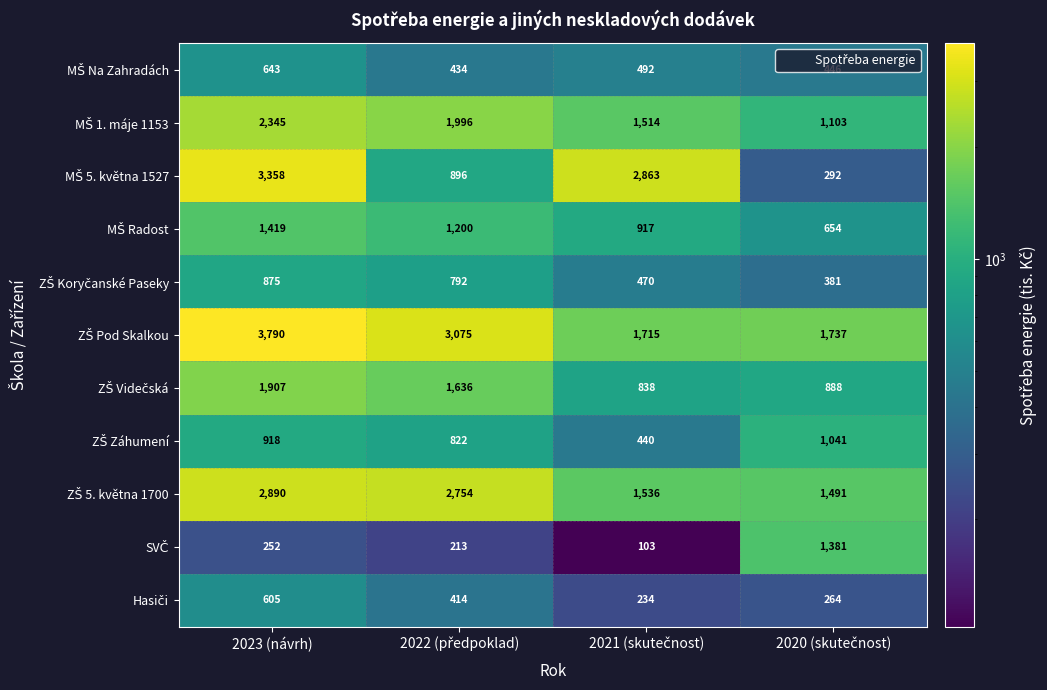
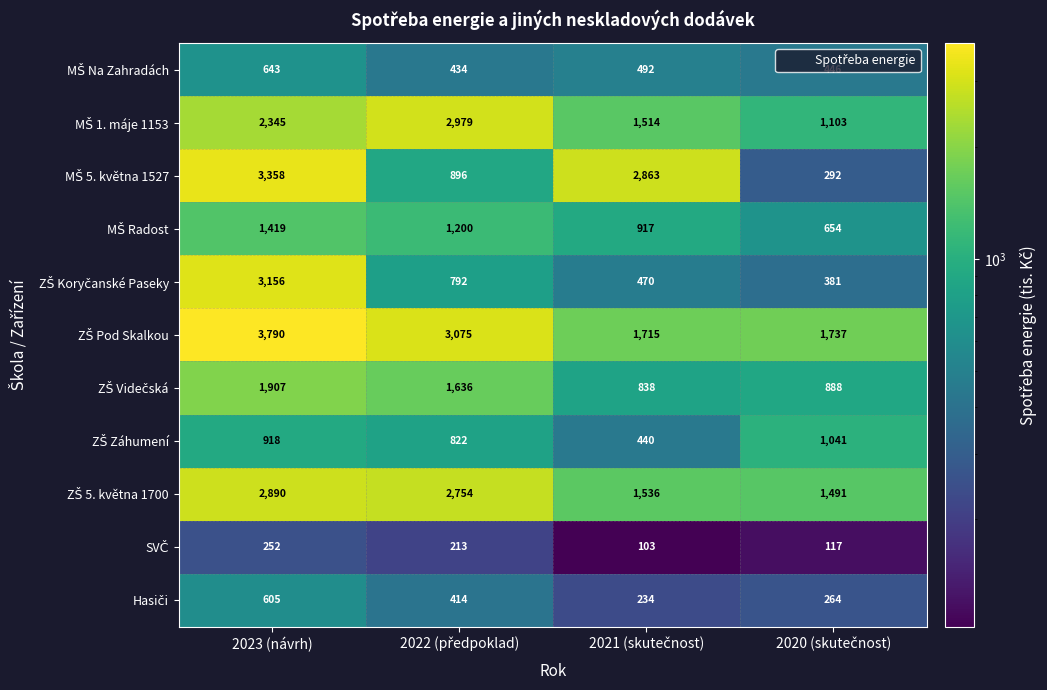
MŠ 1. máje 1153, 2022 (předpoklad): 1,996 -> 2,979
ZŠ Koryčanské Paseky, 2023 (návrh): 875 -> 3,156
SVČ, 2020 (skutečnost): 1,381 -> 117
